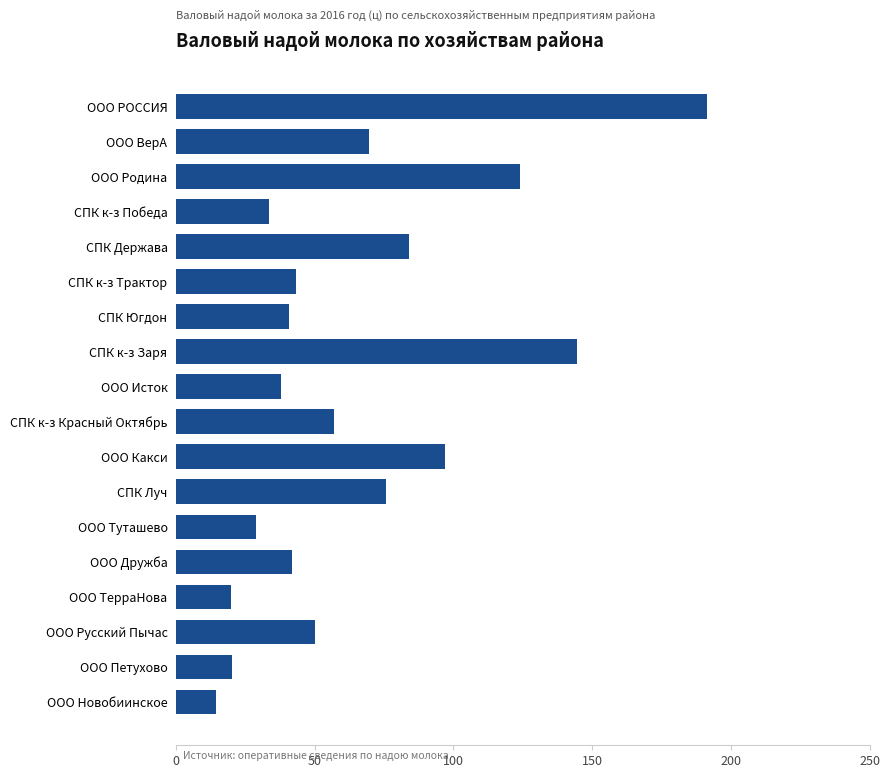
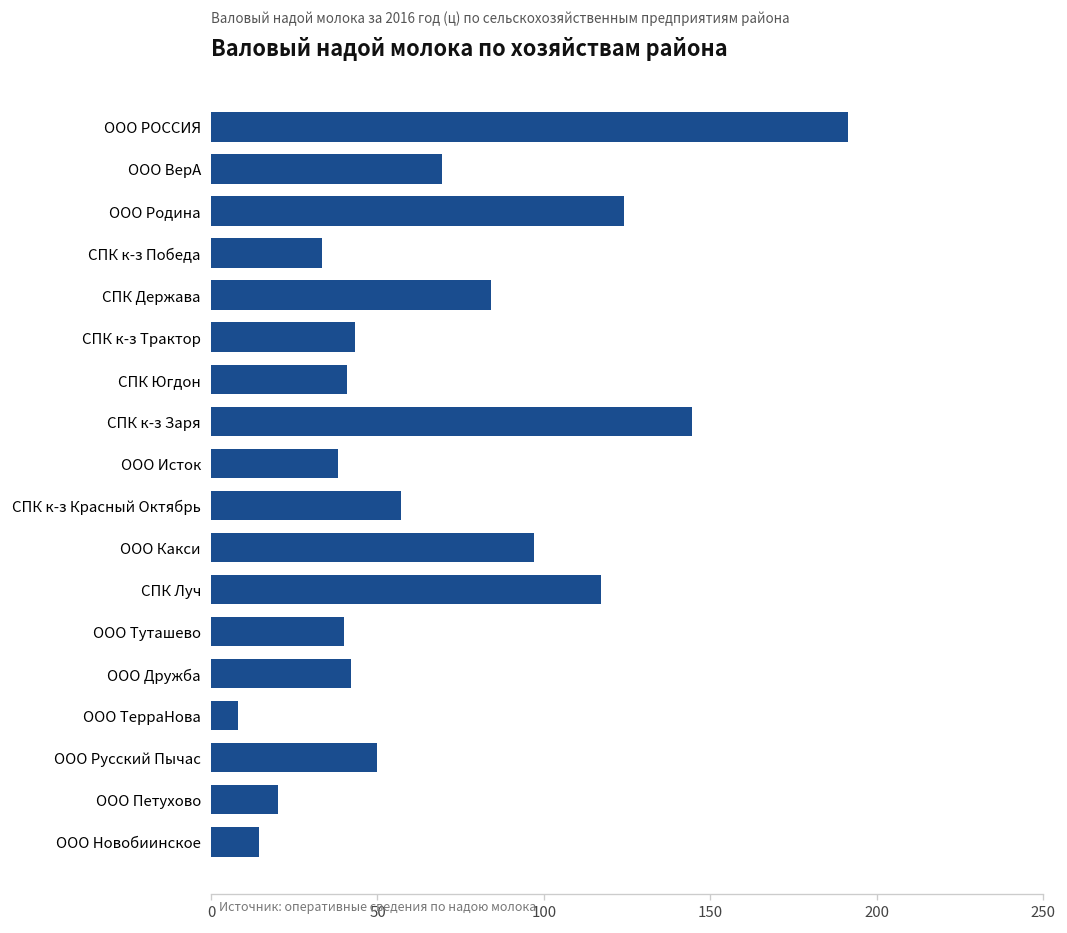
СПК Луч: 76 -> 117
ООО Туташево: 29 -> 40
ООО ТерраНова: 20 -> 8
